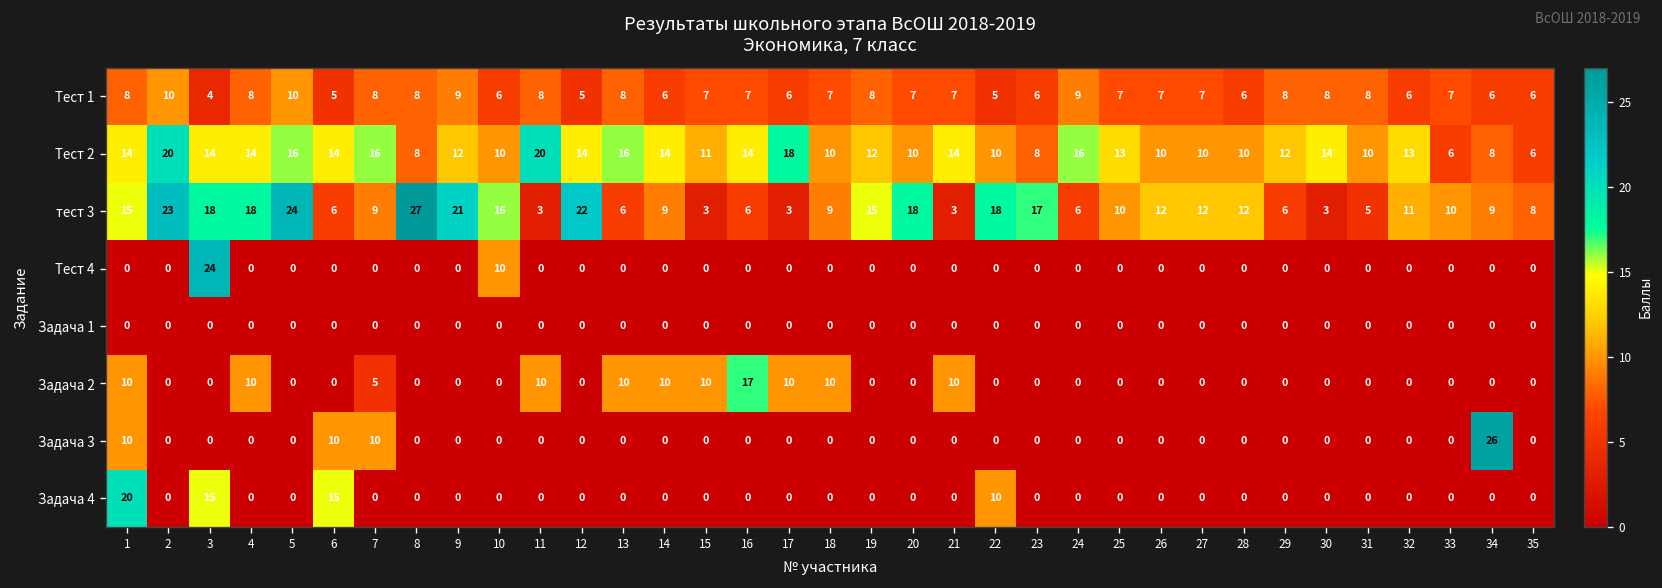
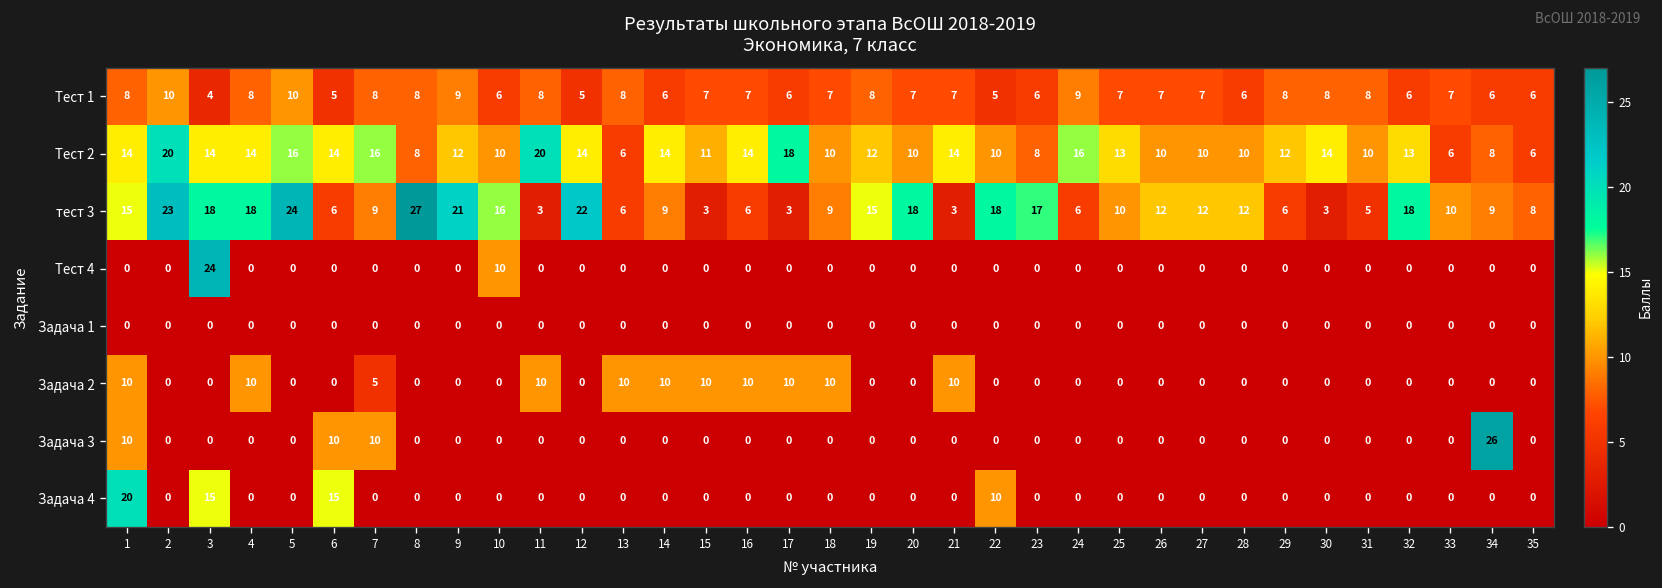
Тест 2, 13: 16 -> 6
тест 3, 32: 11 -> 18
Задача 2, 16: 17 -> 10
